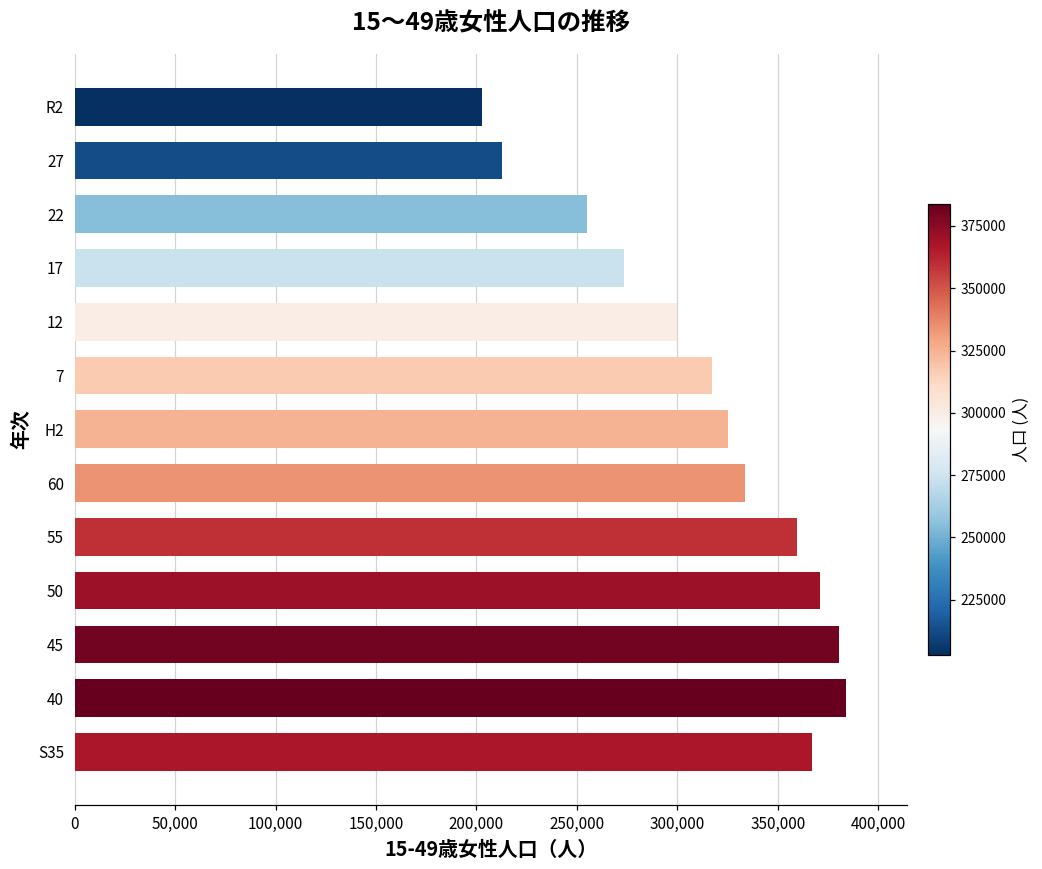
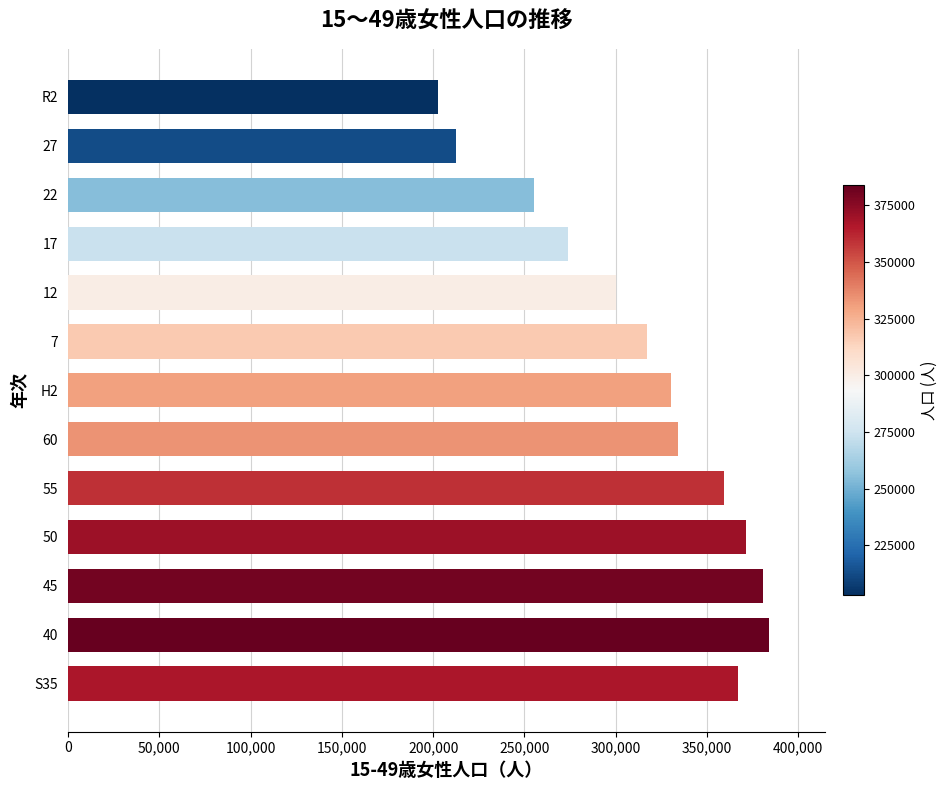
H2: 325,000 -> 331,000
